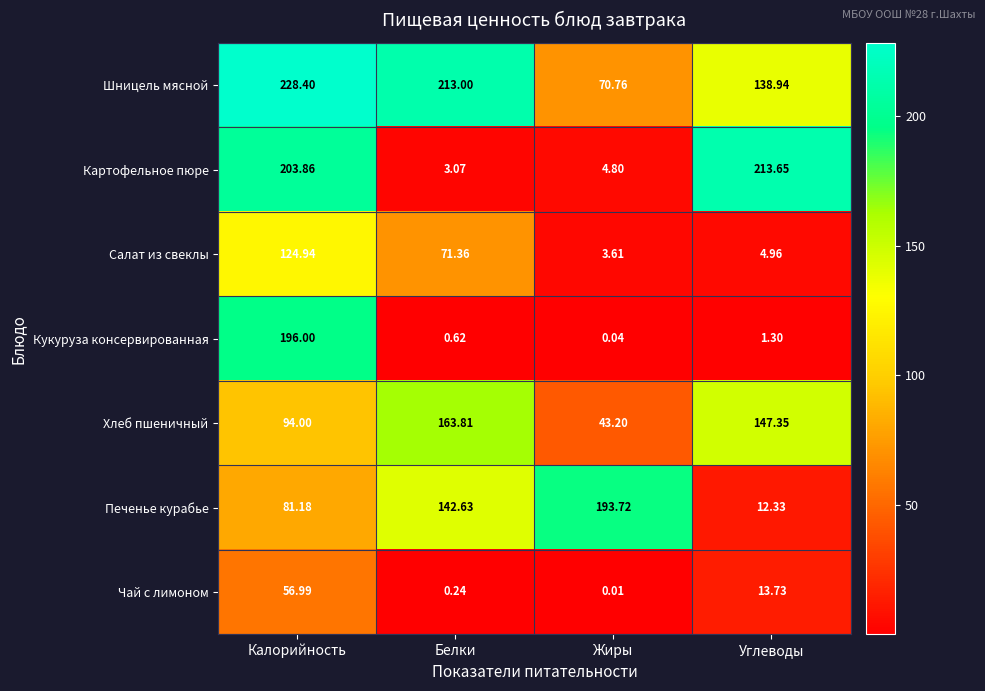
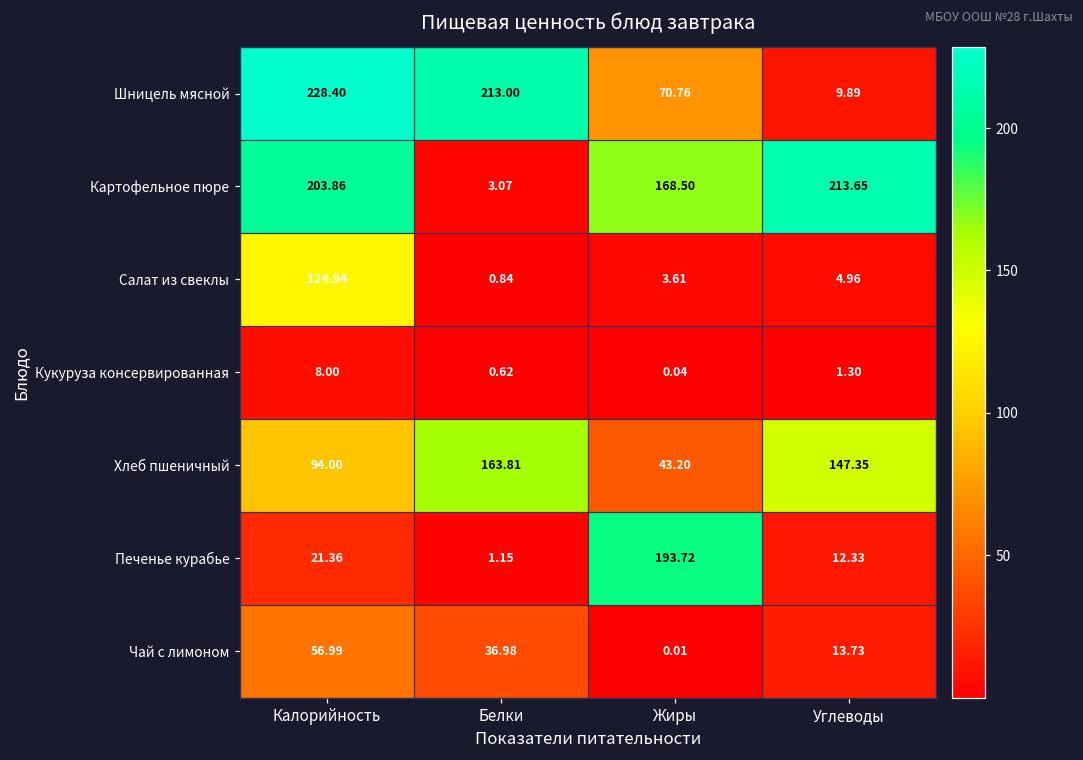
Шницель мясной, Углеводы: 138.94 -> 9.89
Картофельное пюре, Жиры: 4.80 -> 168.50
Салат из свеклы, Белки: 71.36 -> 0.84
Кукуруза консервированная, Калорийность: 196.00 -> 8.00
Печенье курабье, Калорийность: 81.18 -> 21.36
Печенье курабье, Белки: 142.63 -> 1.15
Чай с лимоном, Белки: 0.24 -> 36.98
